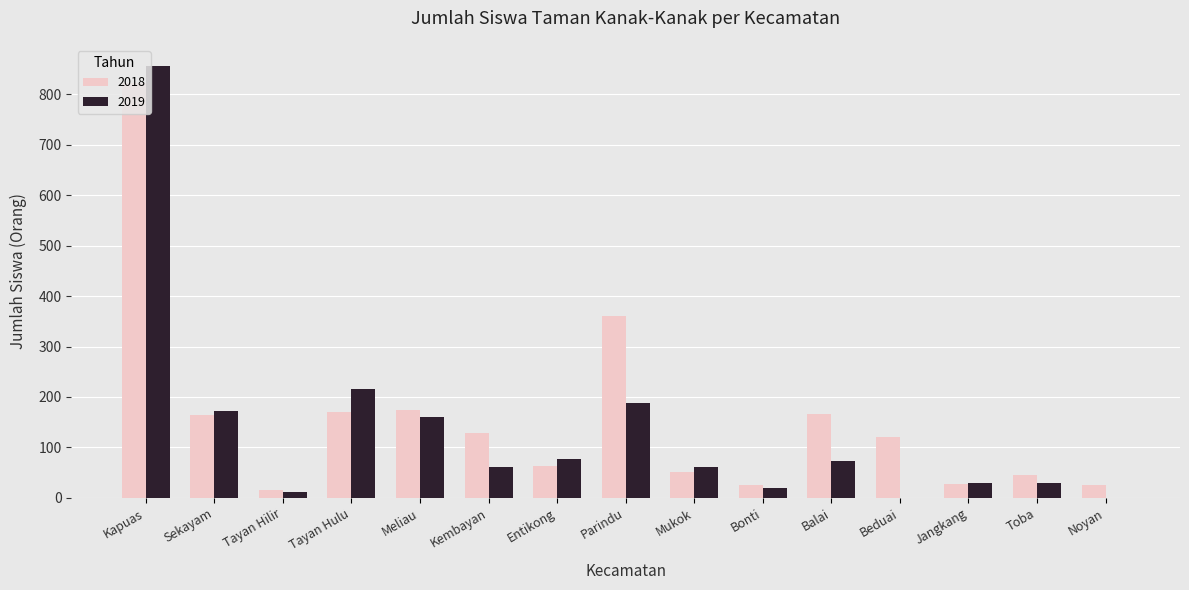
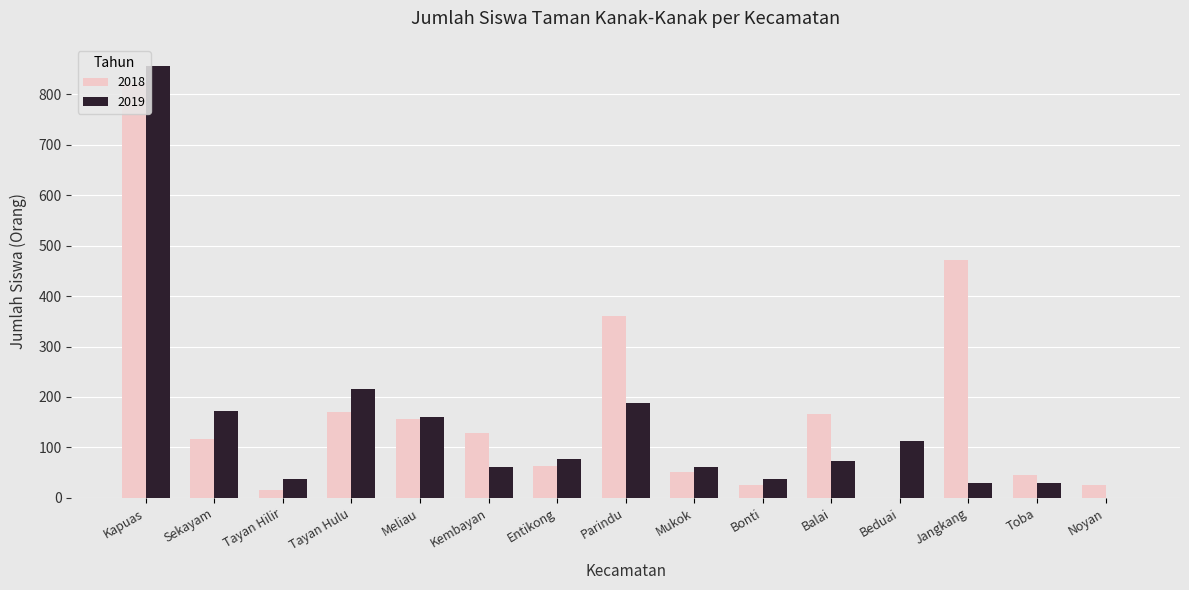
2018, Sekayam: 160 -> 120
2019, Tayan Hilir: 10 -> 40
2018, Meliau: 180 -> 160
2019, Bonti: 20 -> 40
2018, Beduai: 120 -> 0
2019, Beduai: 0 -> 110
2018, Jangkang: 30 -> 470
